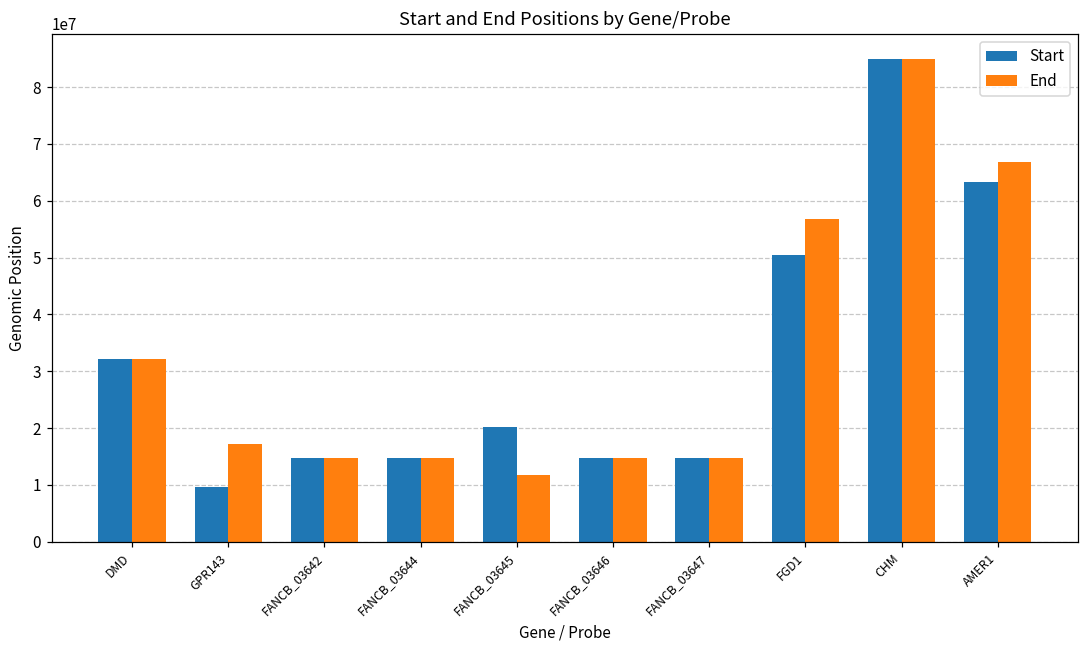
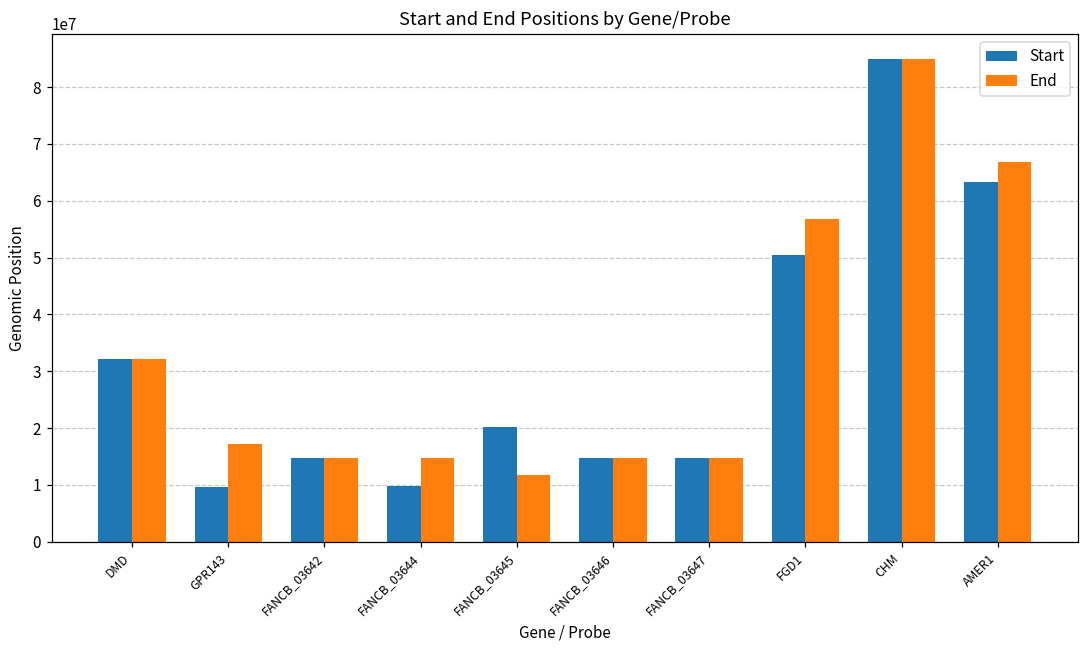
Start, FANCB_03644: 15000000 -> 10000000
